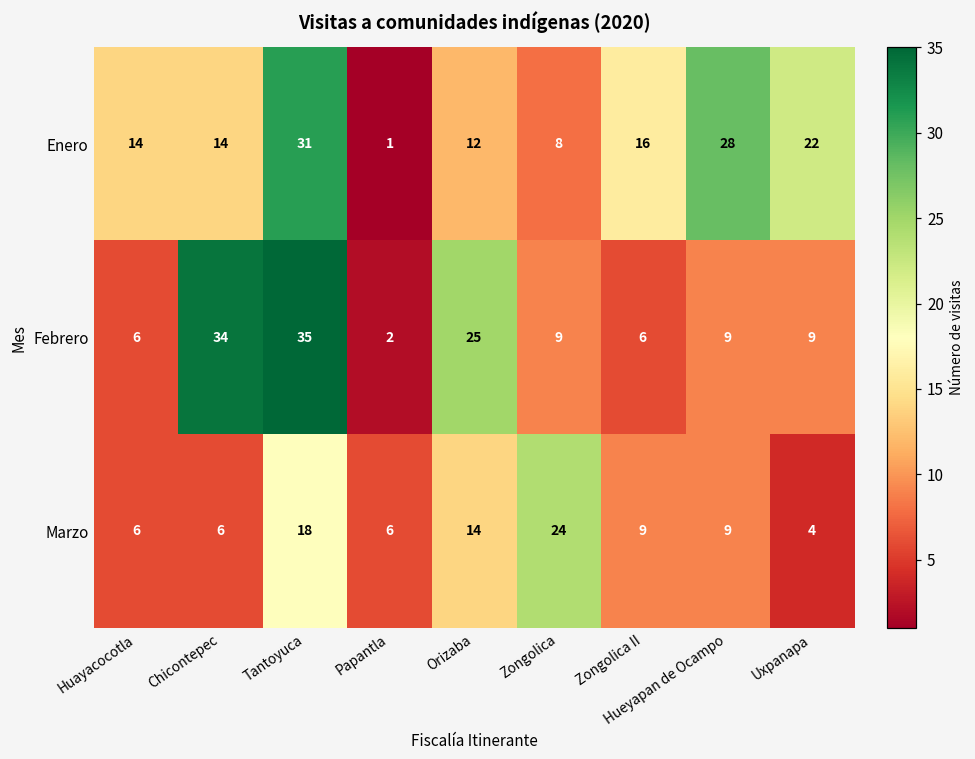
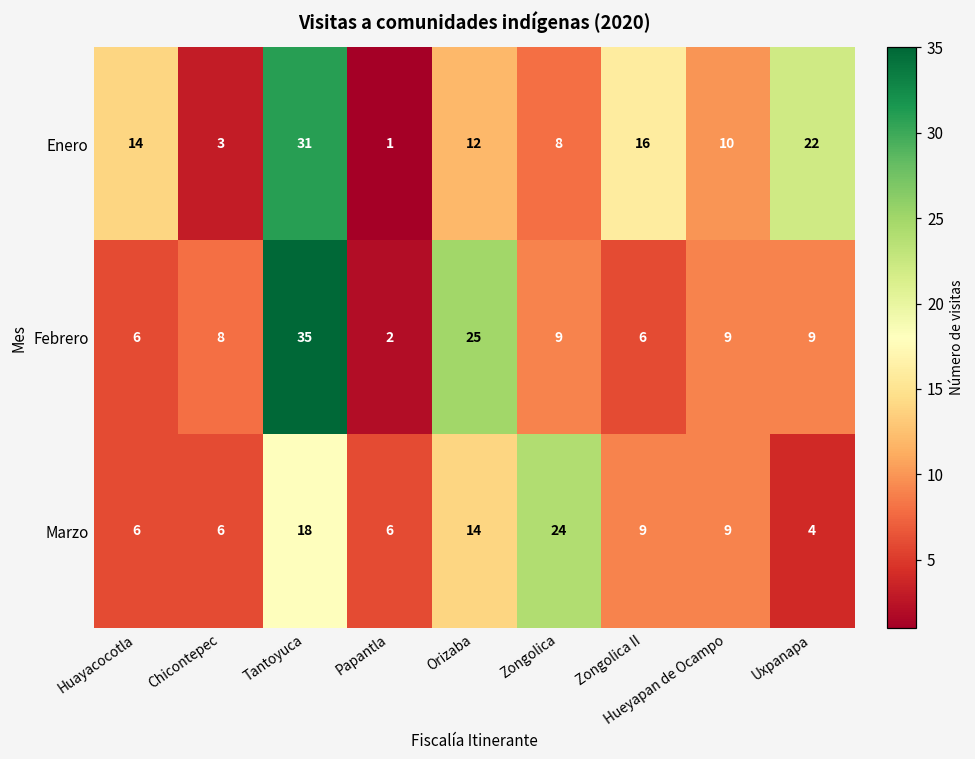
Enero, Chicontepec: 14 -> 3
Enero, Hueyapan de Ocampo: 28 -> 10
Febrero, Chicontepec: 34 -> 8
